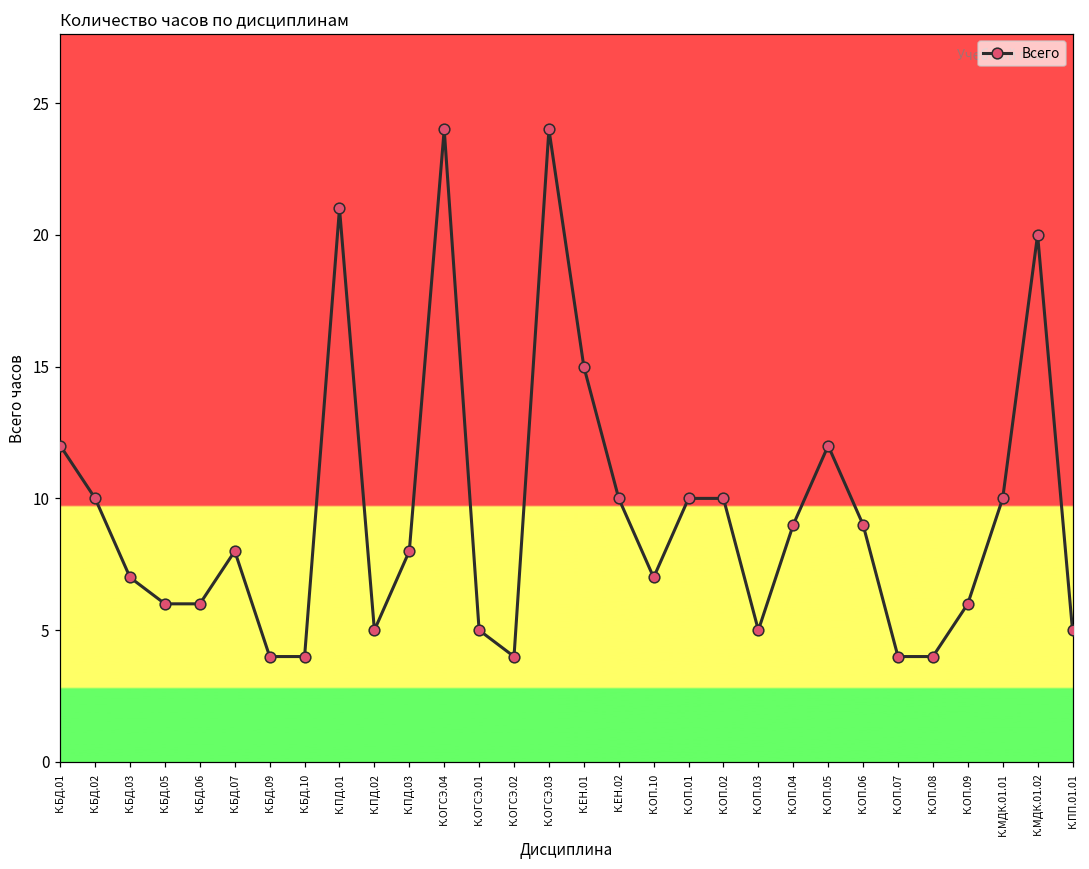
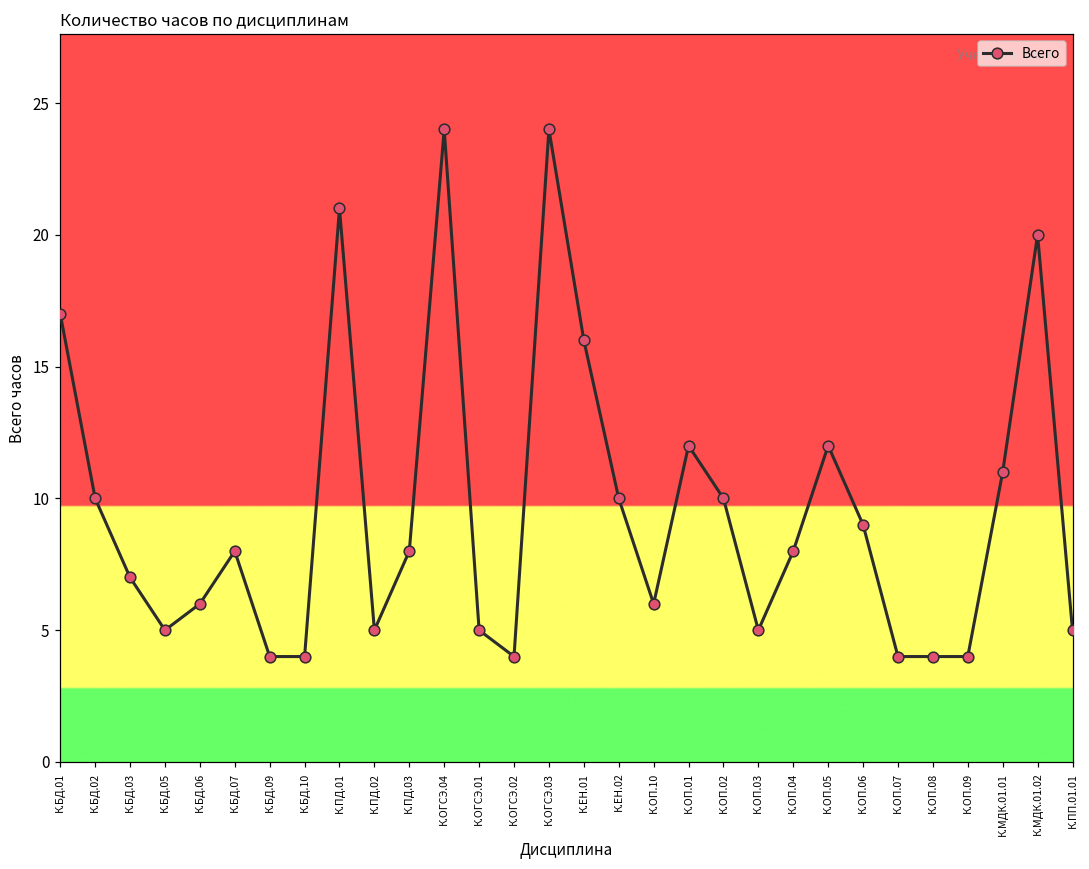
К.БД.01: 12 -> 17
К.БД.05: 6 -> 5
К.ЕН.01: 15 -> 16
К.ОП.10: 7 -> 6
К.ОП.01: 10 -> 12
К.ОП.04: 9 -> 8
К.ОП.09: 6 -> 4
К.МДК.01.01: 10 -> 11
